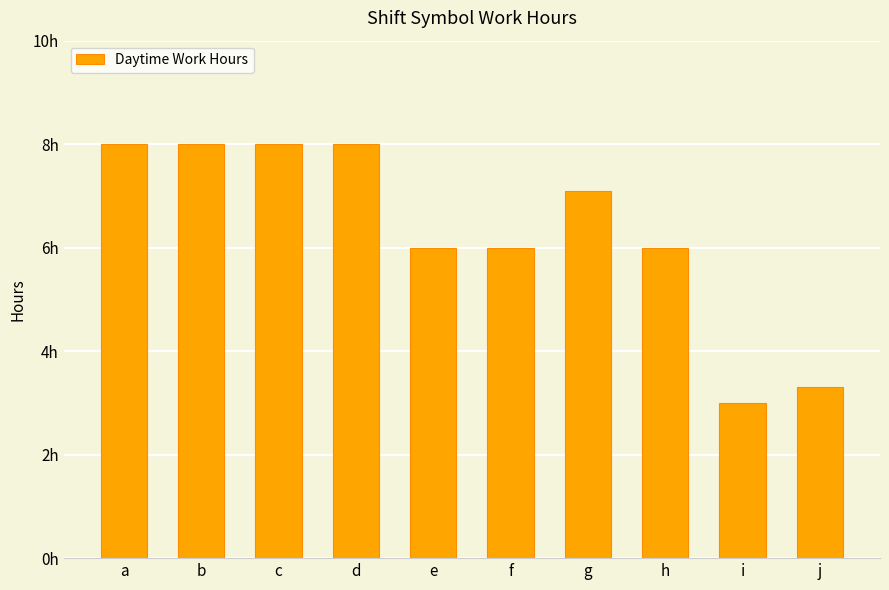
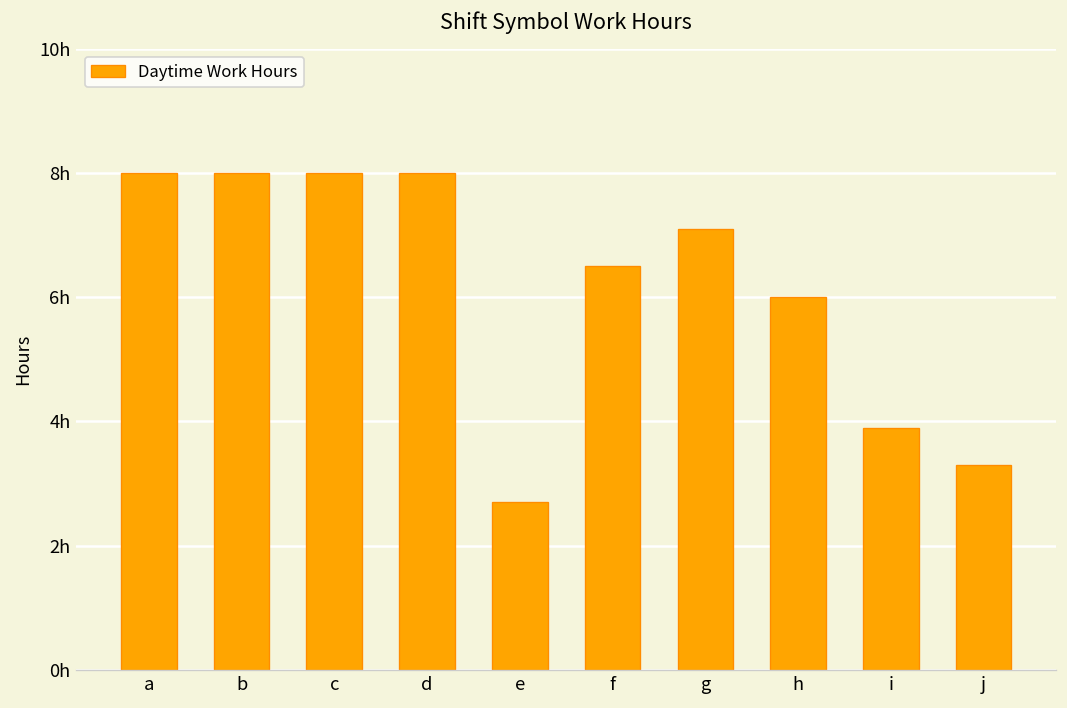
e: 6.0h -> 2.7h
f: 6.0h -> 6.5h
i: 3.0h -> 3.9h
